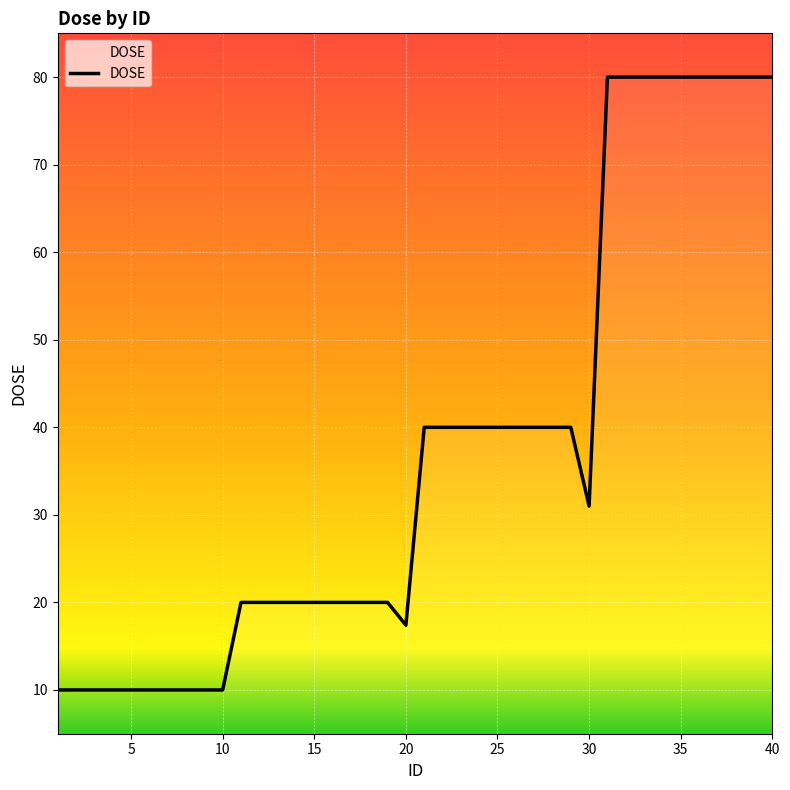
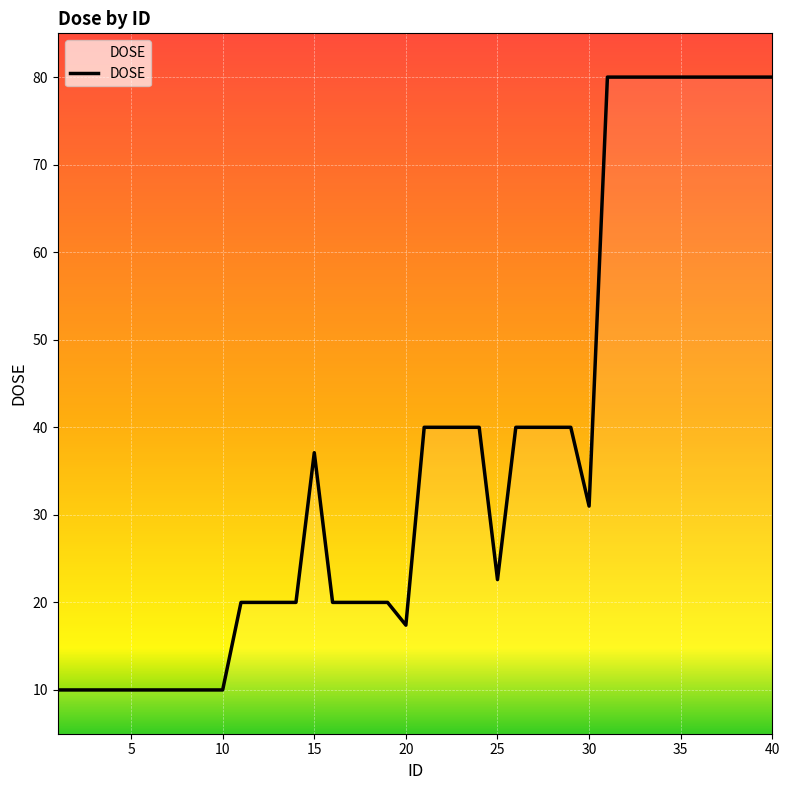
15: 20 -> 37
25: 40 -> 23
